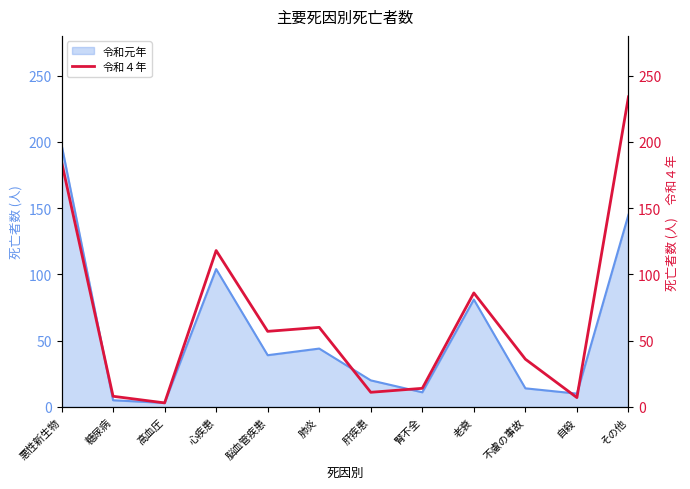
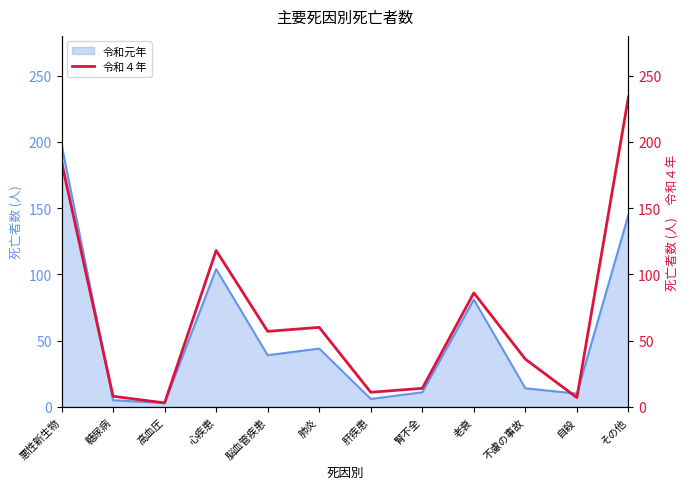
令和元年, 肝疾患: 20 -> 6
